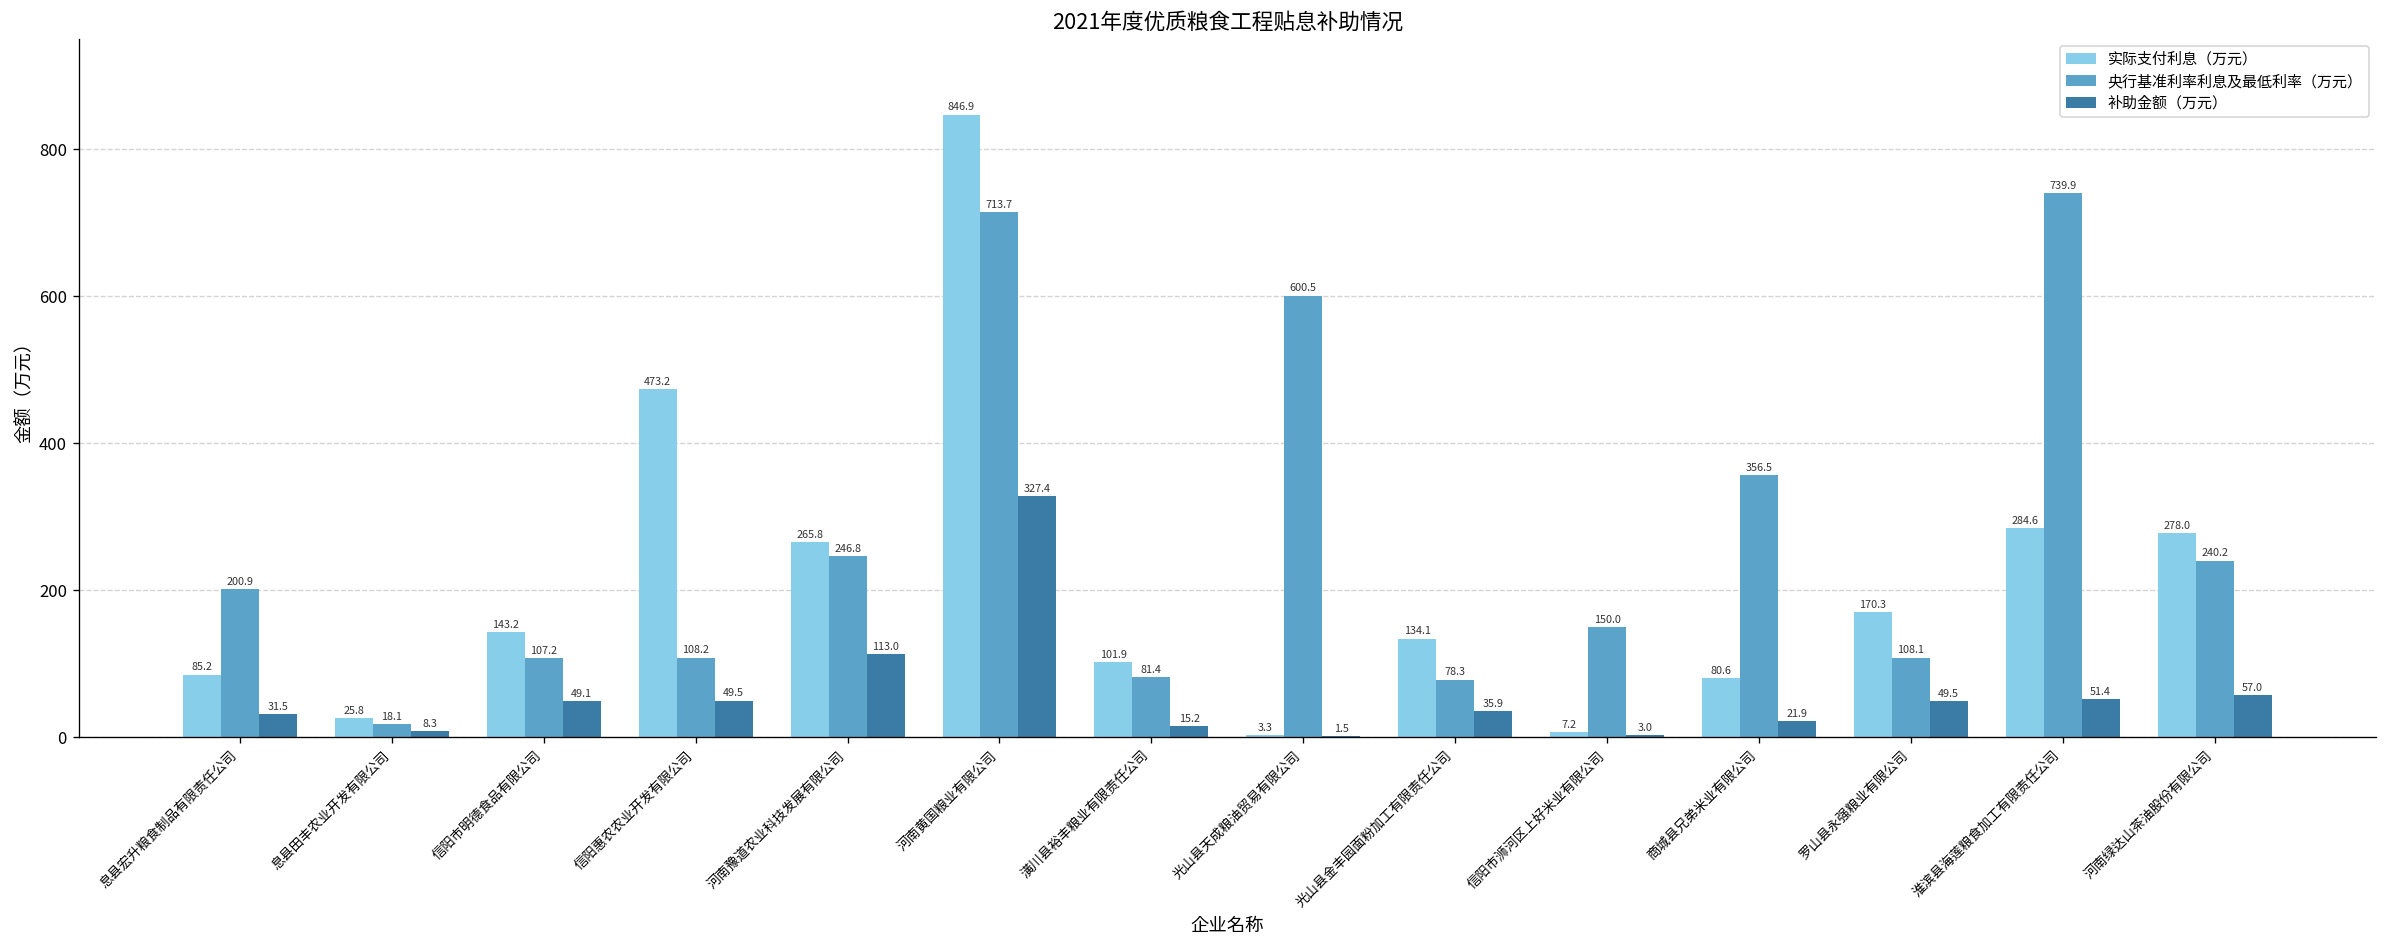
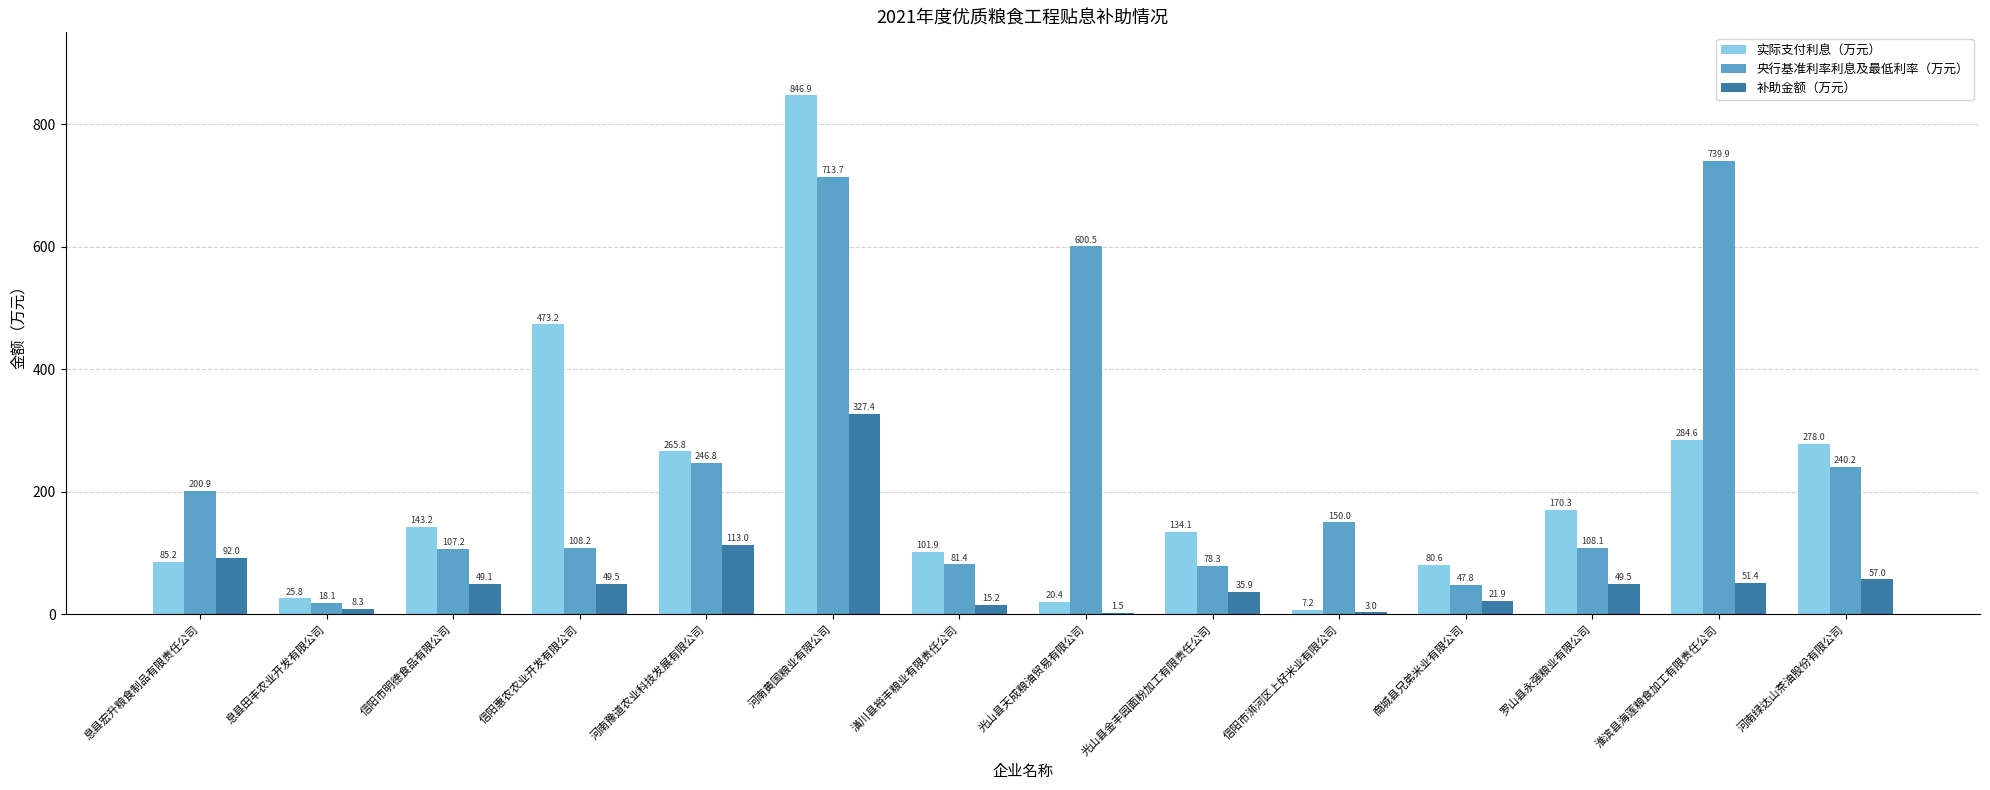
补助金额（万元）, 息县宏升粮食制品有限责任公司: 31.5 -> 92.0
实际支付利息（万元）, 光山县天成粮油贸易有限公司: 3.3 -> 20.4
央行基准利率利息及最低利率（万元）, 商城县兄弟米业有限公司: 356.5 -> 47.8
